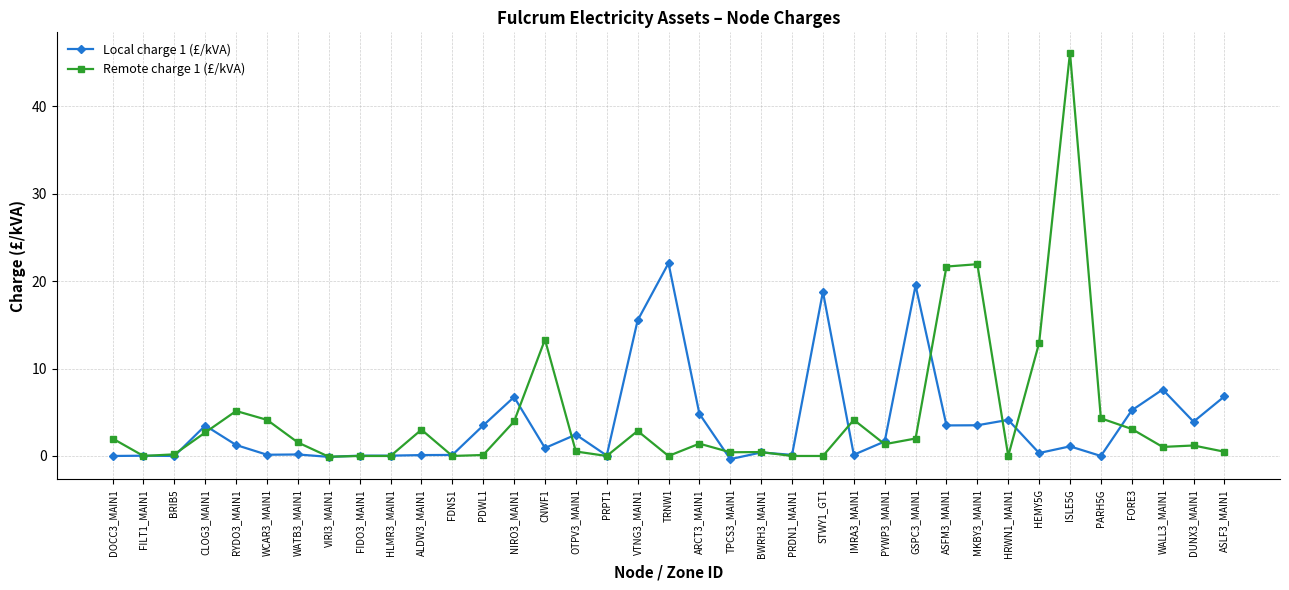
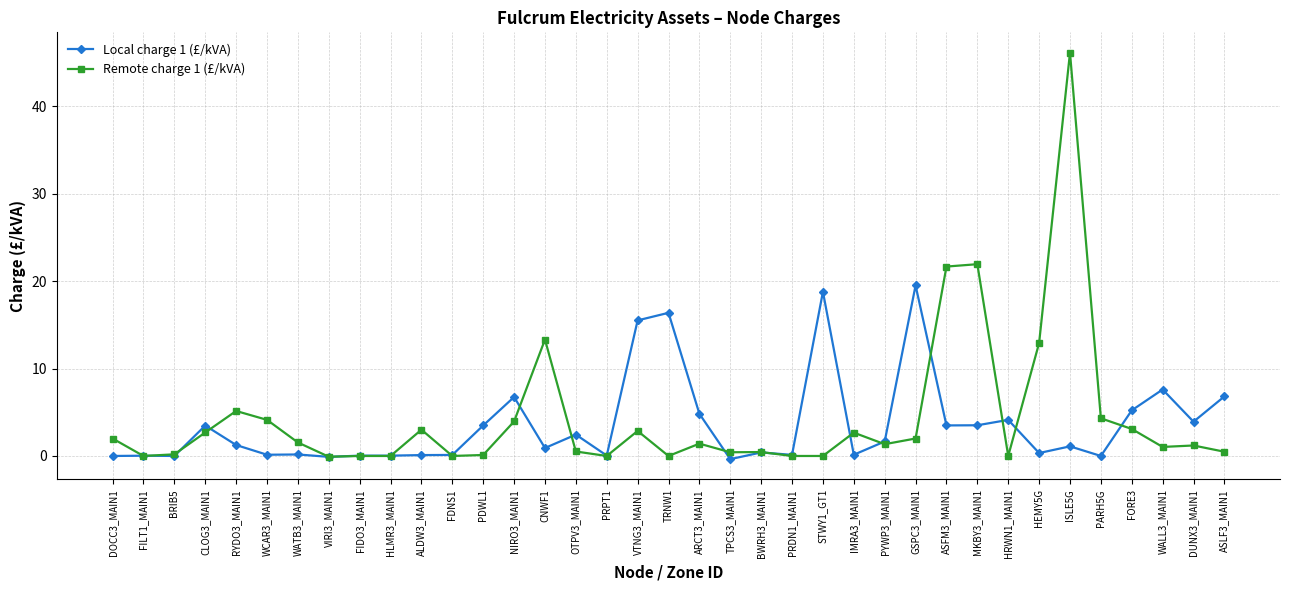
Local charge 1 (£/kVA), TRNW1: 22 -> 16
Remote charge 1 (£/kVA), IMRA3_MAIN1: 4 -> 3
